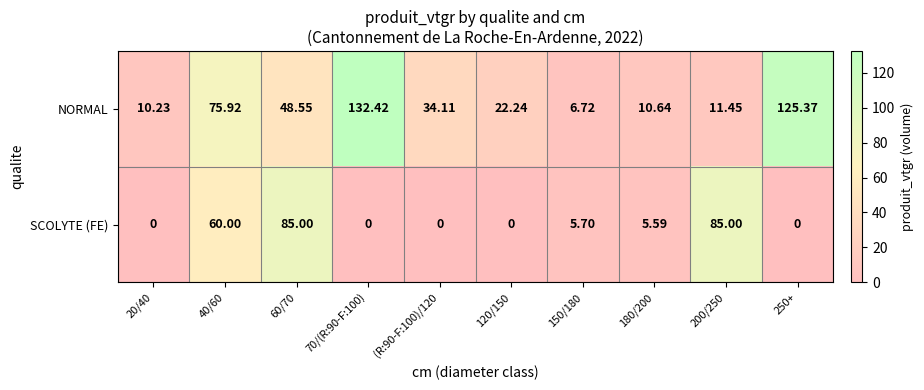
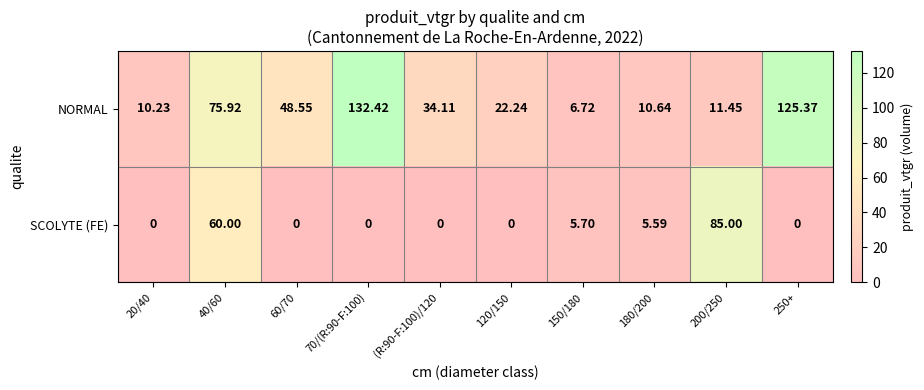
SCOLYTE (FE), 60/70: 85.00 -> 0
